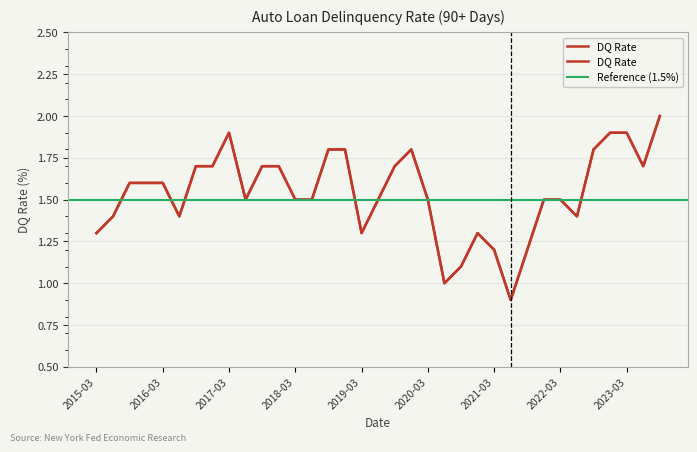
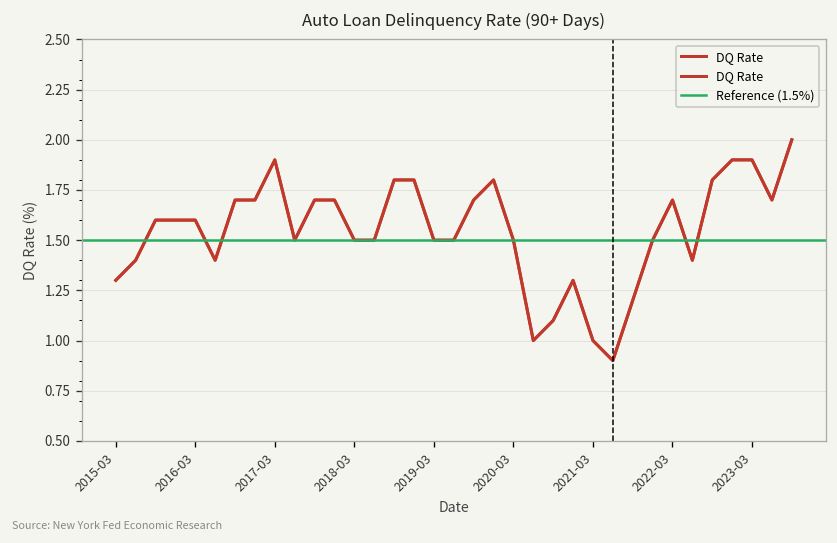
2019-03: 1.3 -> 1.5
2021-03: 1.2 -> 1.0
2022-03: 1.5 -> 1.7
